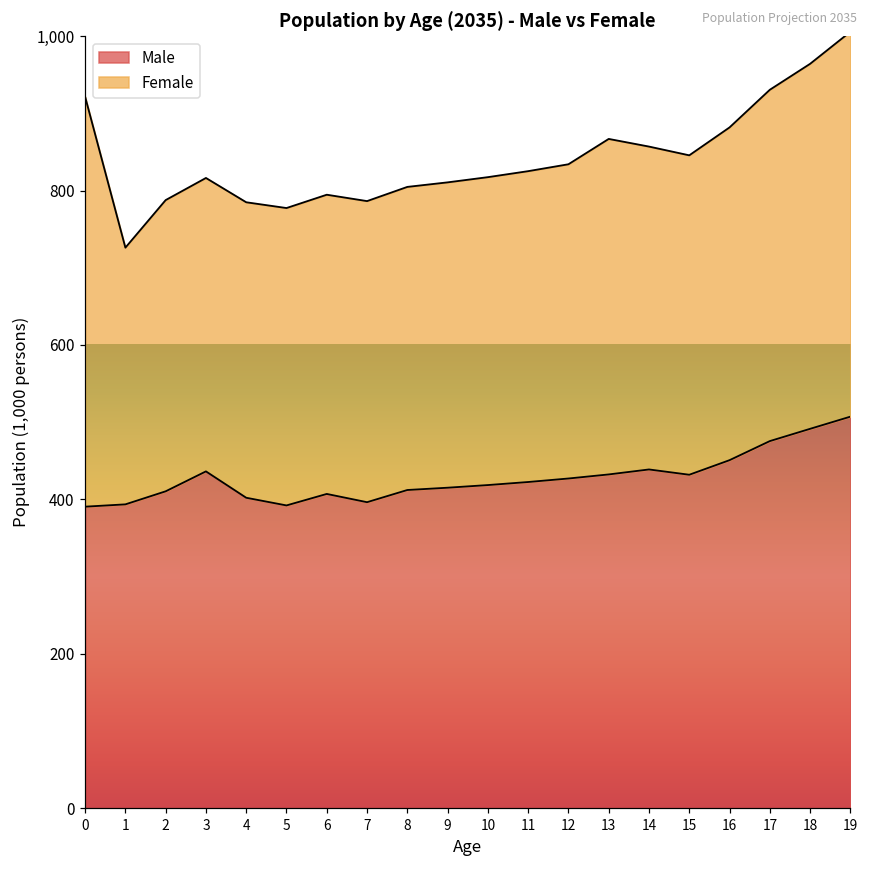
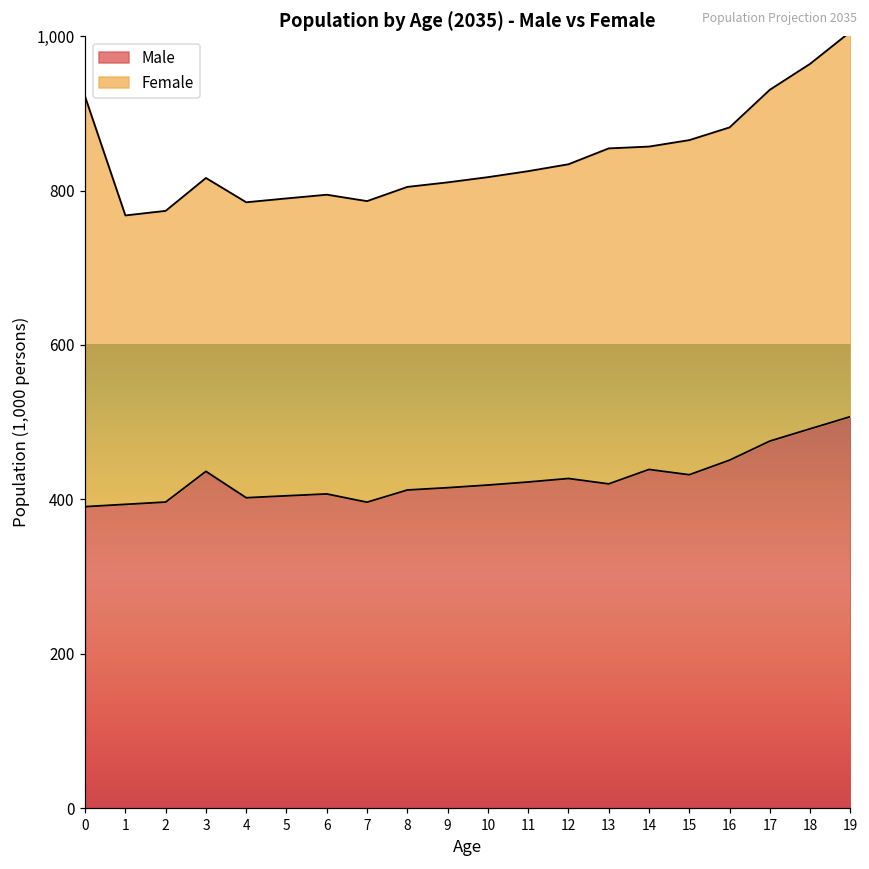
Female, 1: 330 -> 370
Male, 2: 410 -> 400
Male, 5: 390 -> 400
Male, 13: 430 -> 420
Female, 15: 410 -> 430
